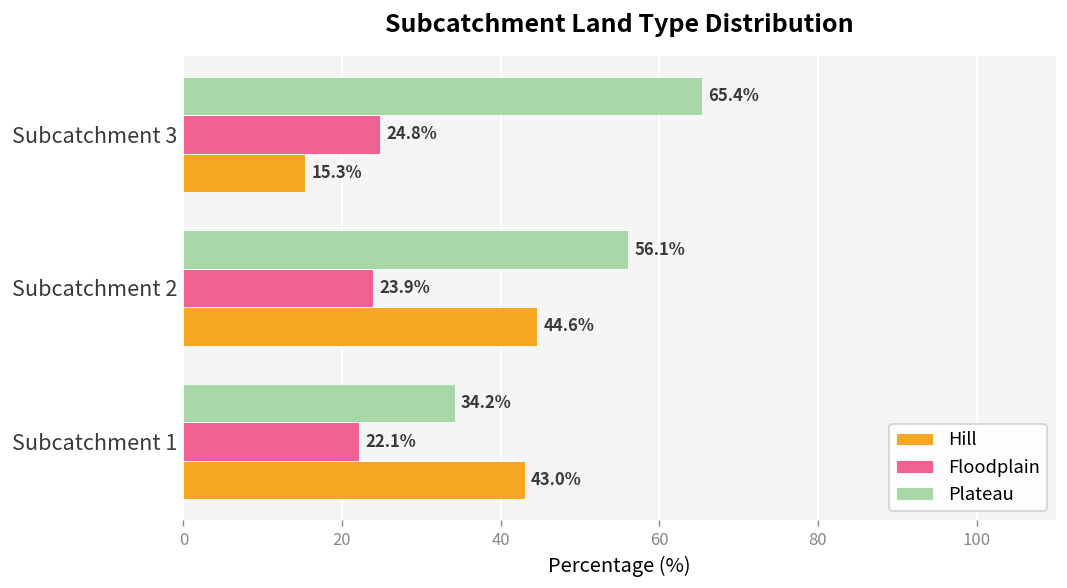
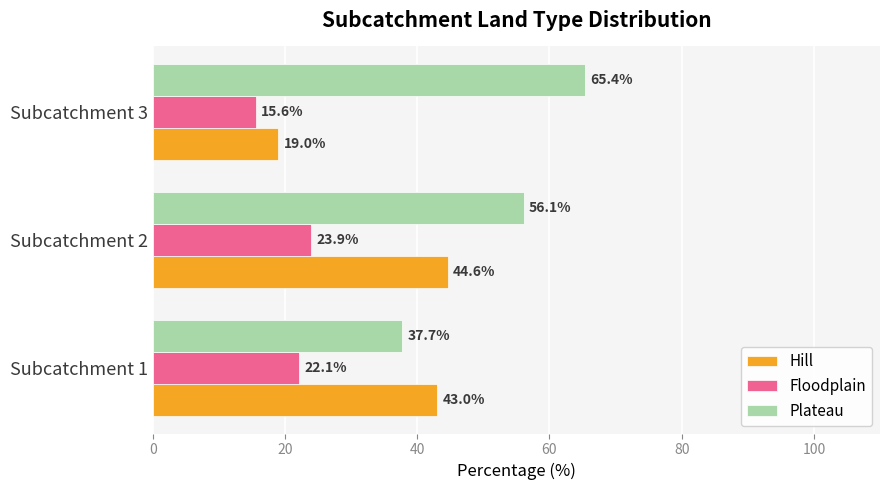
Floodplain, Subcatchment 3: 24.8% -> 15.6%
Hill, Subcatchment 3: 15.3% -> 19.0%
Plateau, Subcatchment 1: 34.2% -> 37.7%
